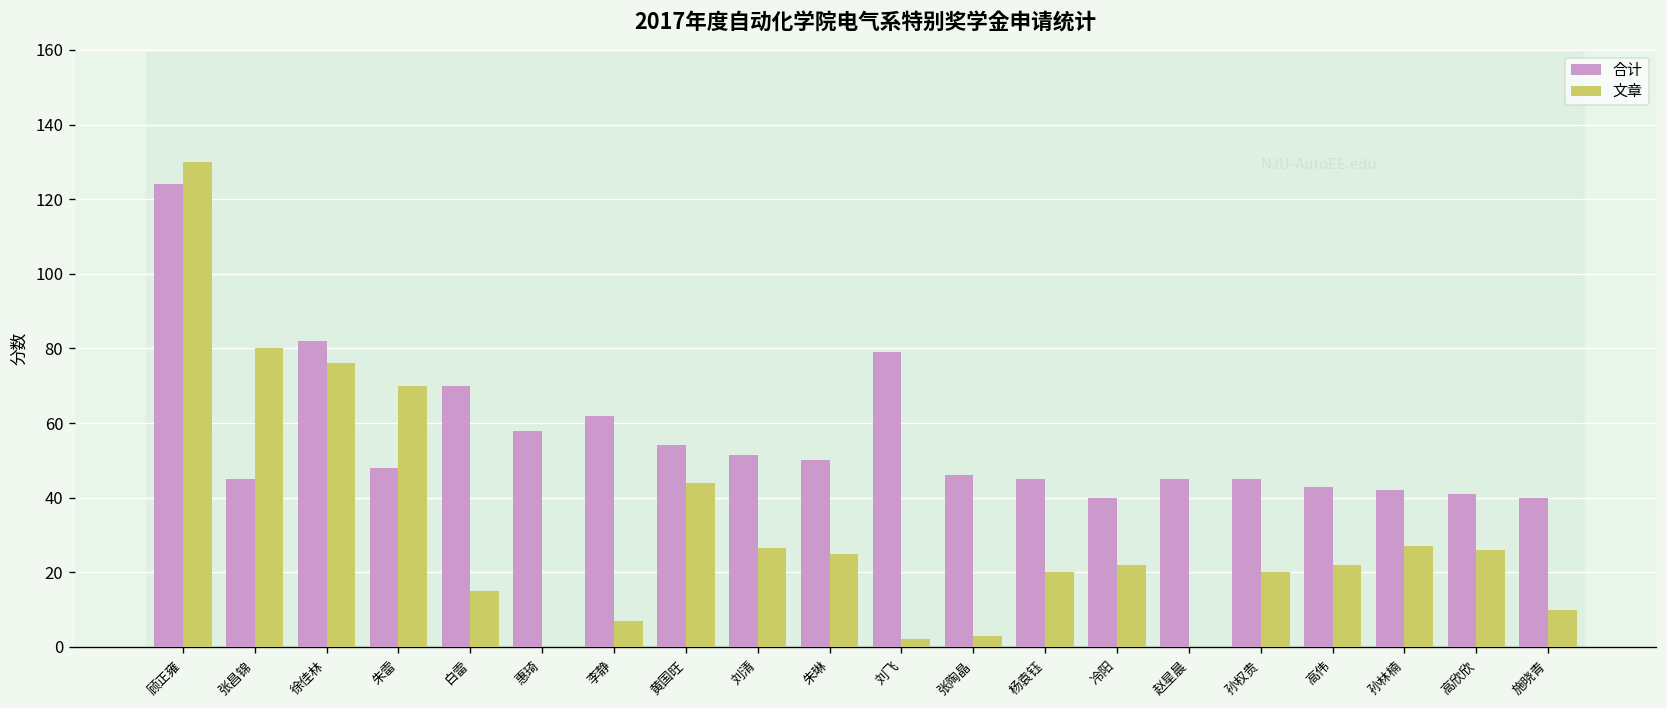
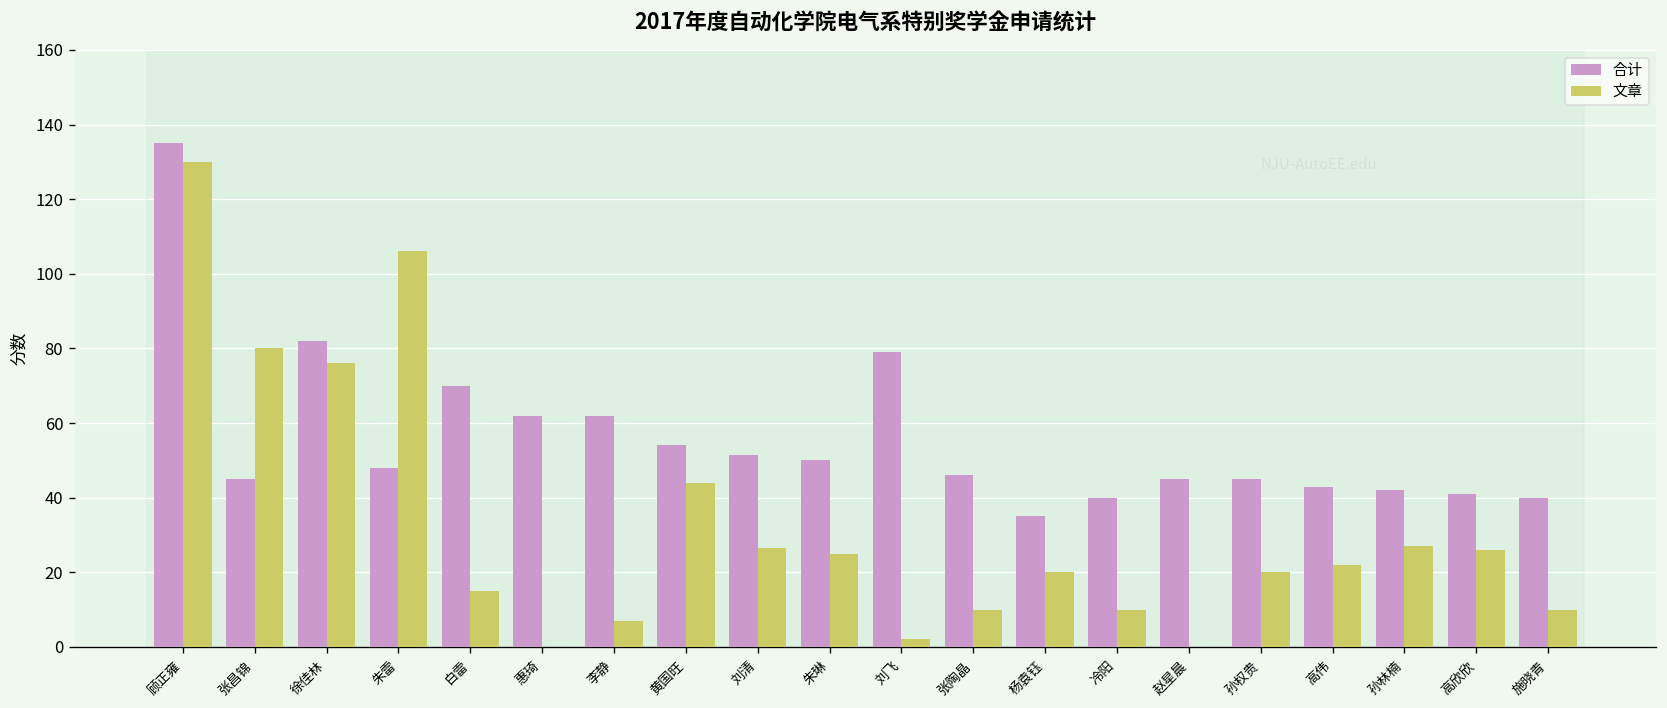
合计, 顾正雍: 124 -> 135
文章, 朱雷: 70 -> 106
合计, 惠琦: 58 -> 62
文章, 张陶晶: 3 -> 10
合计, 杨袁钰: 45 -> 35
文章, 冷阳: 22 -> 10
